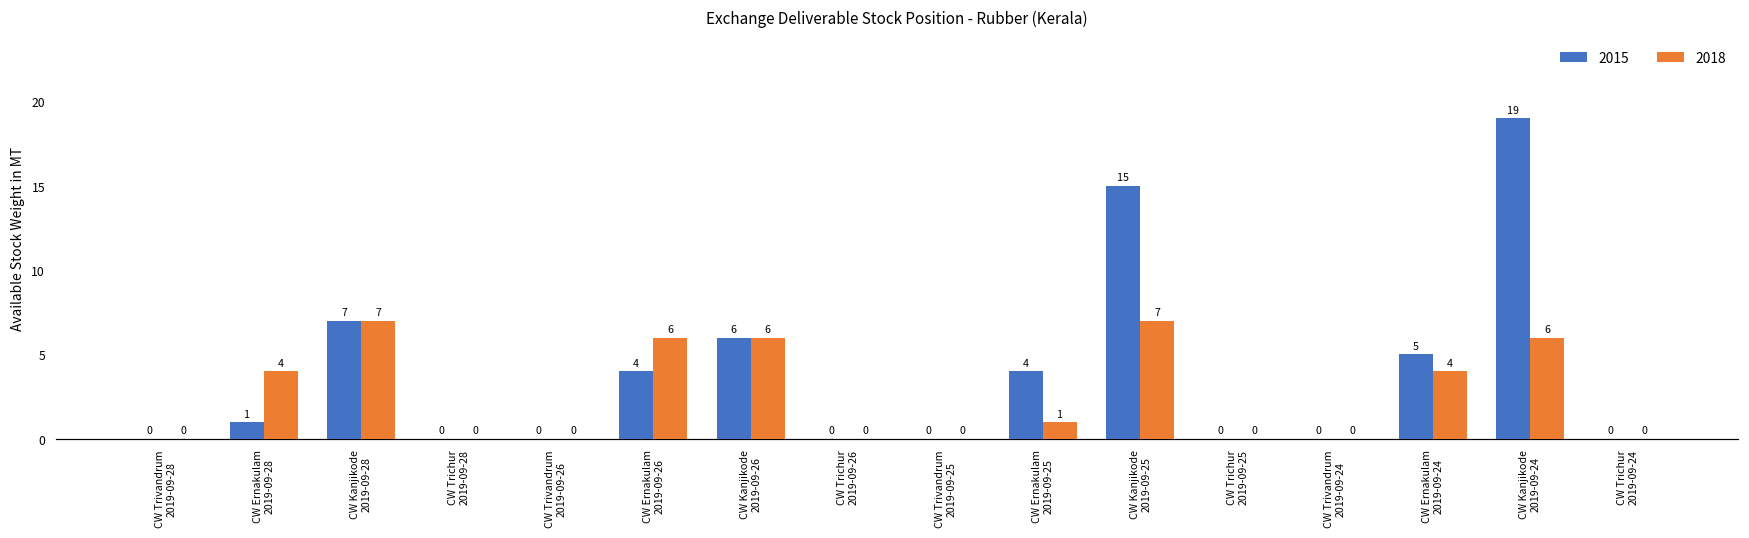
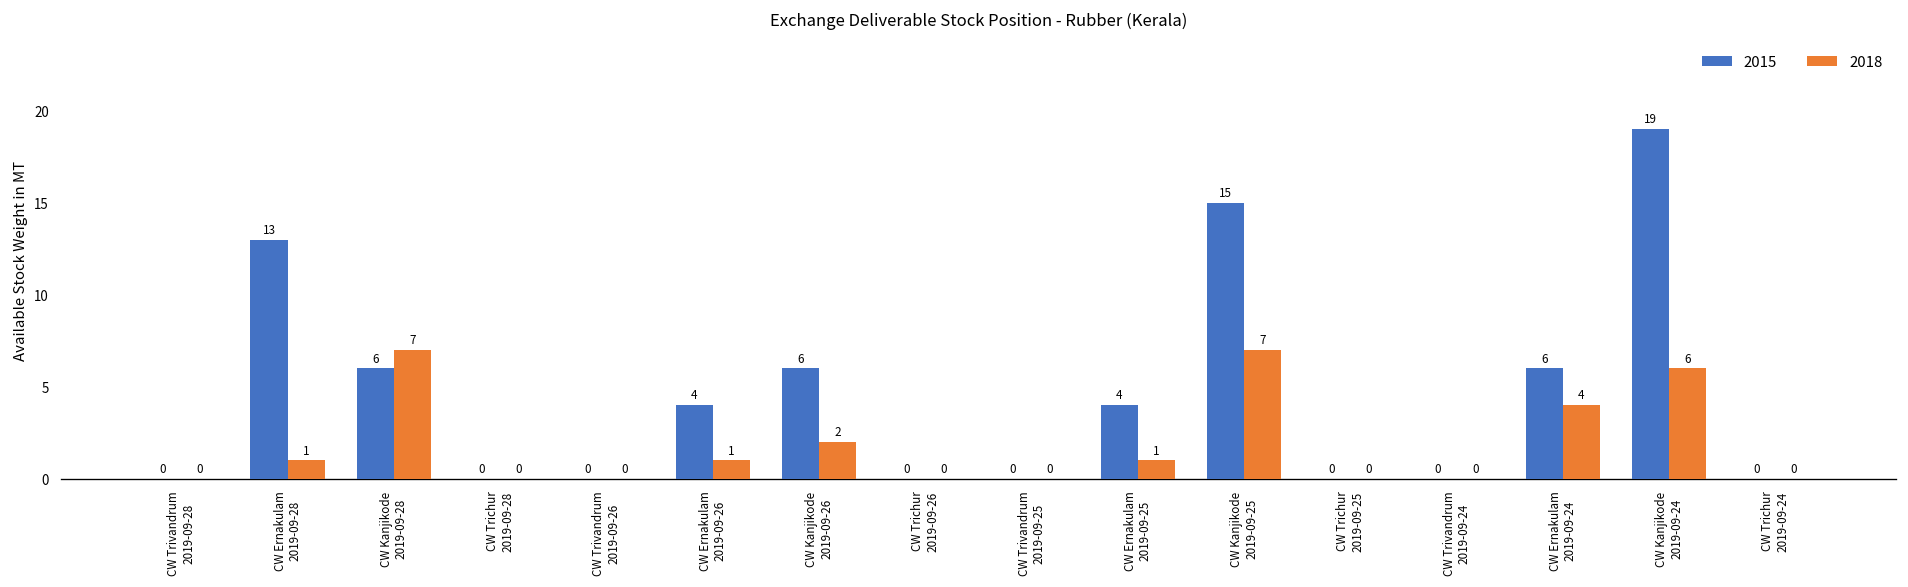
2015, CW Ernakulam 2019-09-28: 1 -> 13
2018, CW Ernakulam 2019-09-28: 4 -> 1
2015, CW Kanjikode 2019-09-28: 7 -> 6
2018, CW Ernakulam 2019-09-26: 6 -> 1
2018, CW Kanjikode 2019-09-26: 6 -> 2
2015, CW Ernakulam 2019-09-24: 5 -> 6
